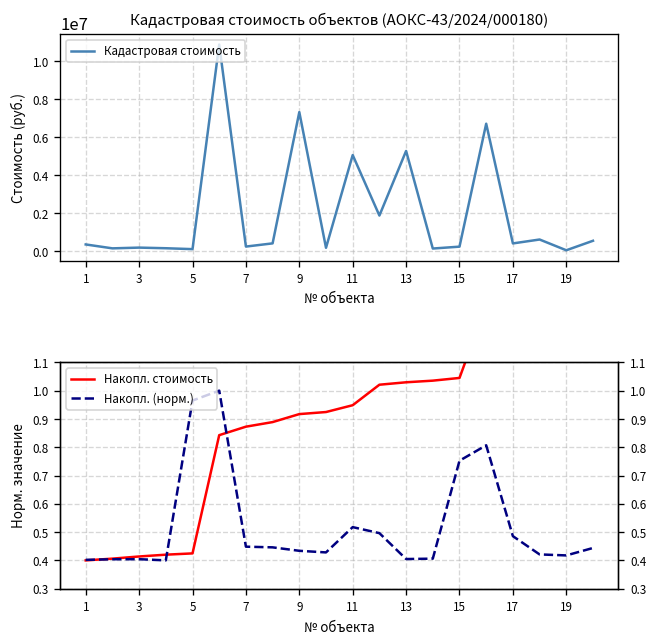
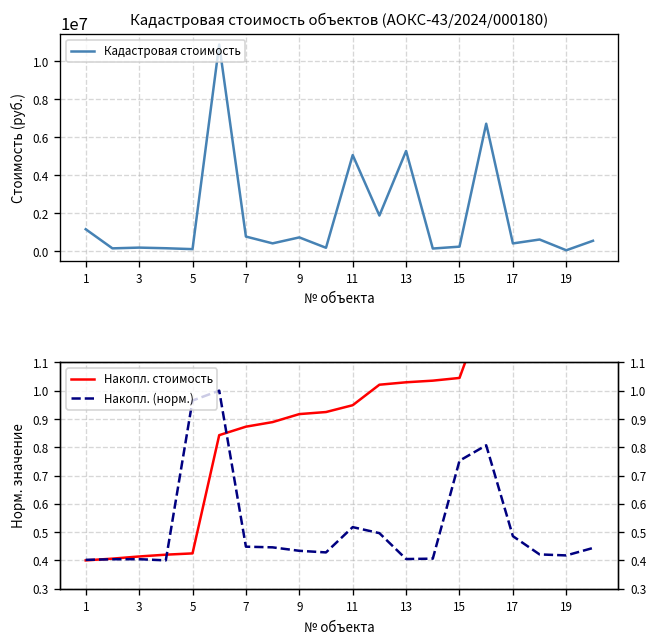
Кадастровая стоимость объектов (АОКС-43/2024/000180), 1: 400000 -> 1200000
Кадастровая стоимость объектов (АОКС-43/2024/000180), 7: 300000 -> 800000
Кадастровая стоимость объектов (АОКС-43/2024/000180), 9: 7300000 -> 700000
